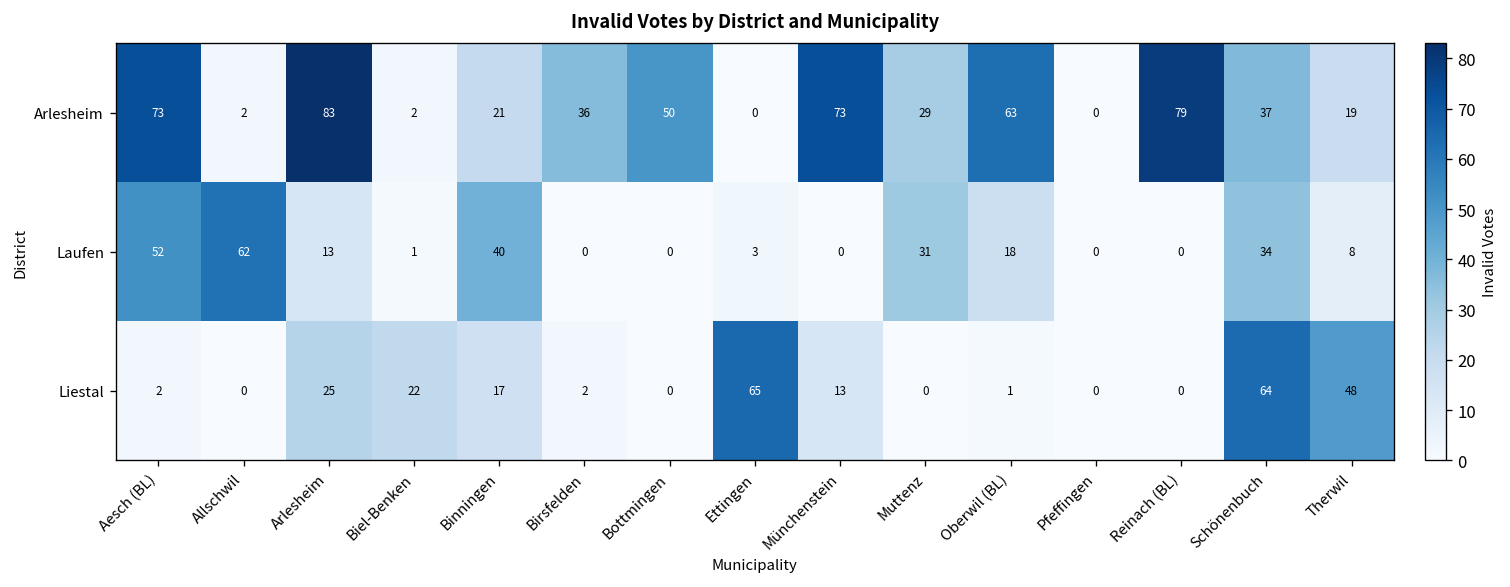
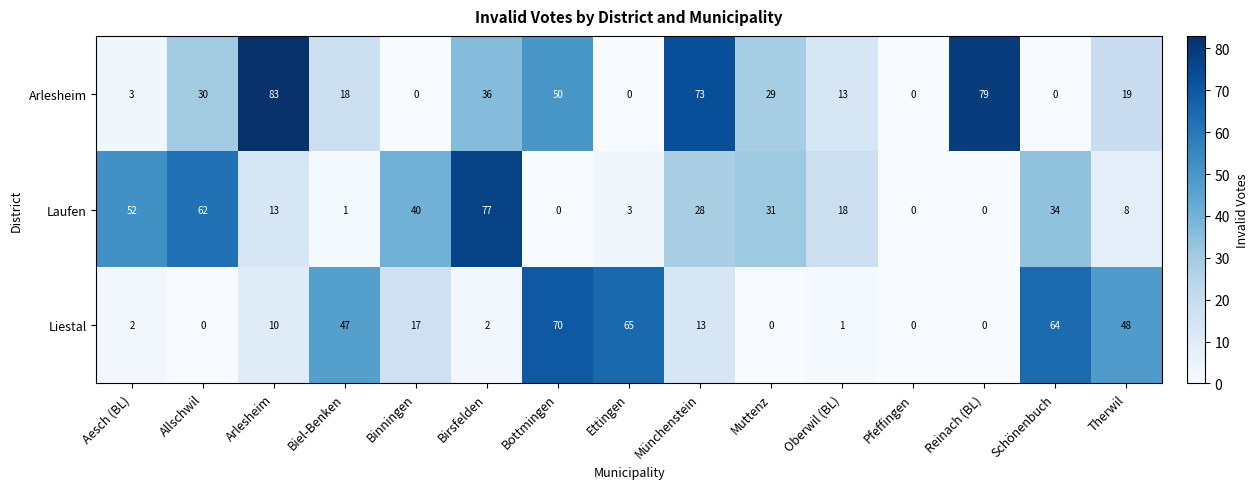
Arlesheim, Aesch (BL): 73 -> 3
Arlesheim, Allschwil: 2 -> 30
Arlesheim, Biel-Benken: 2 -> 18
Arlesheim, Binningen: 21 -> 0
Arlesheim, Oberwil (BL): 63 -> 13
Arlesheim, Schönenbuch: 37 -> 0
Laufen, Birsfelden: 0 -> 77
Laufen, Münchenstein: 0 -> 28
Liestal, Arlesheim: 25 -> 10
Liestal, Biel-Benken: 22 -> 47
Liestal, Bottmingen: 0 -> 70
